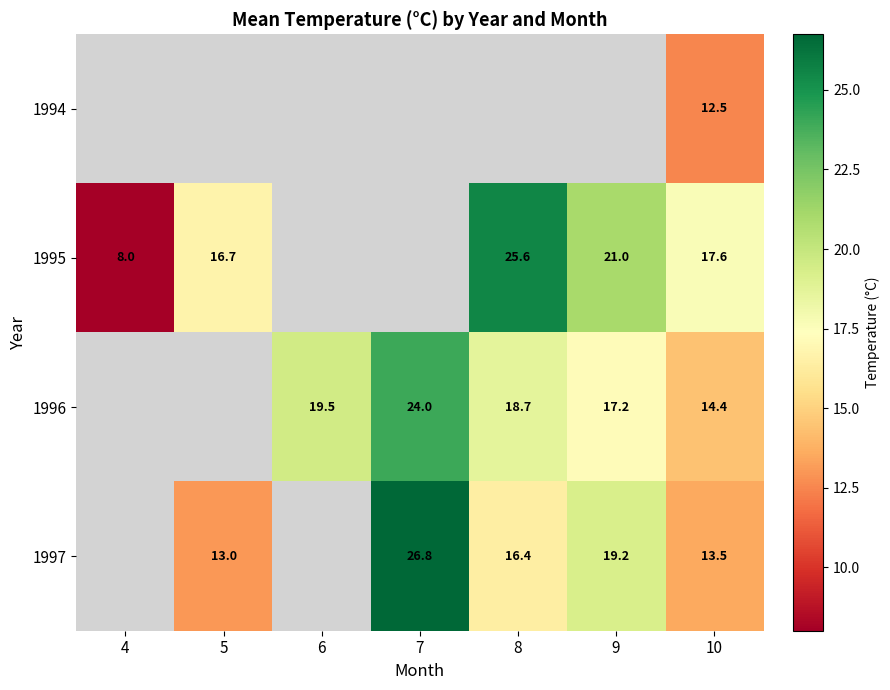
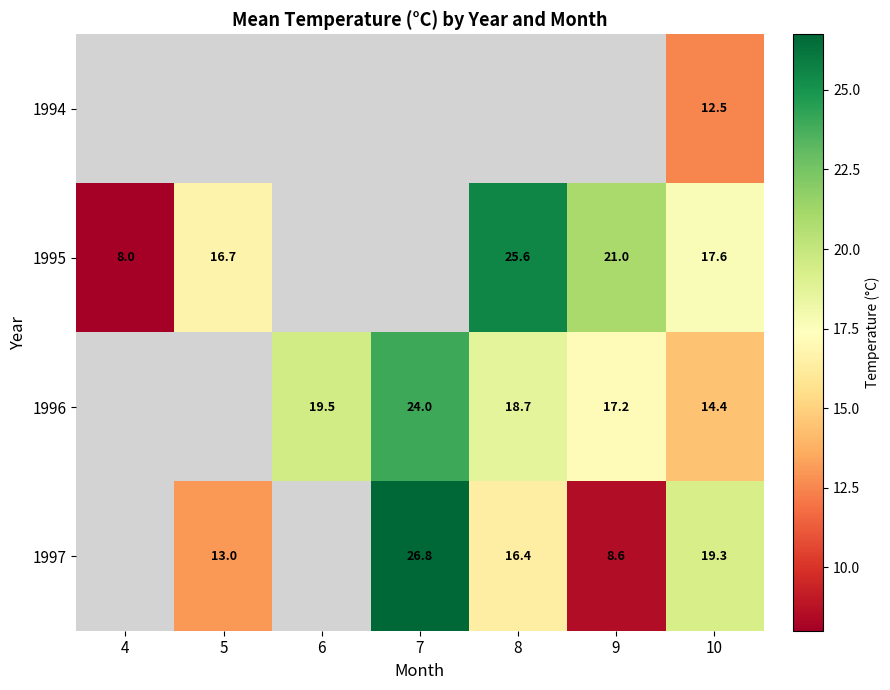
1997, 9: 19.2 -> 8.6
1997, 10: 13.5 -> 19.3
